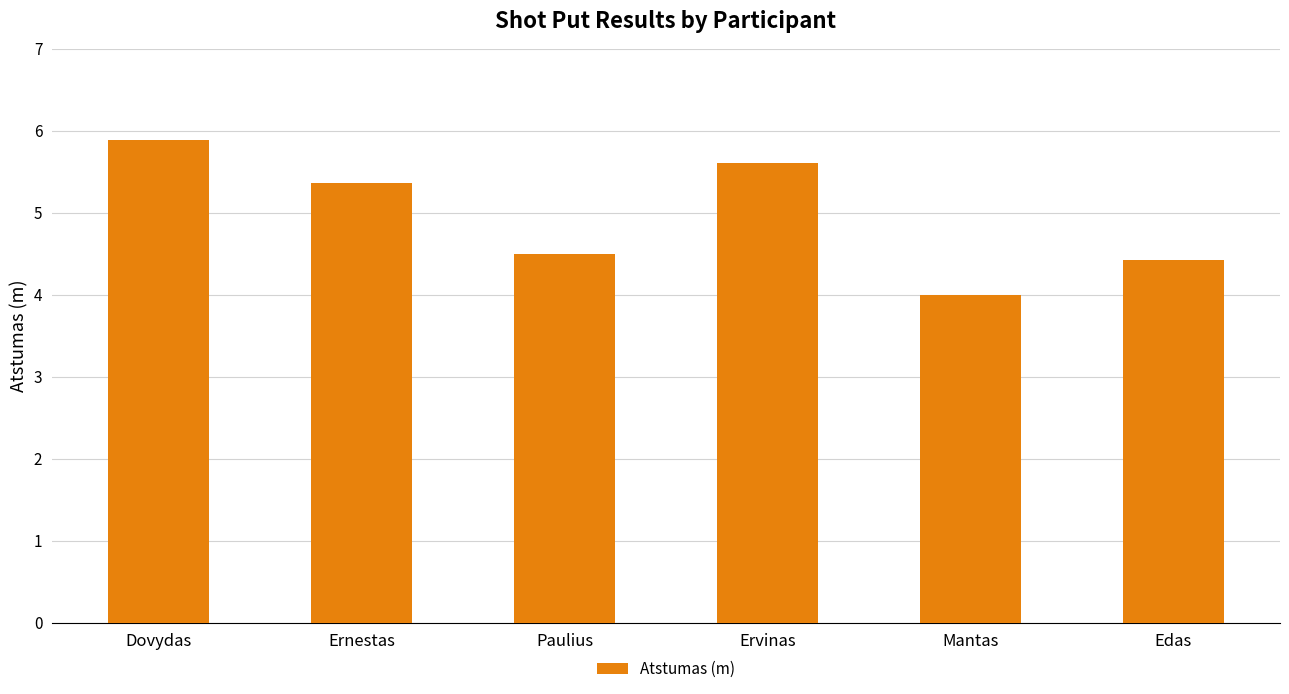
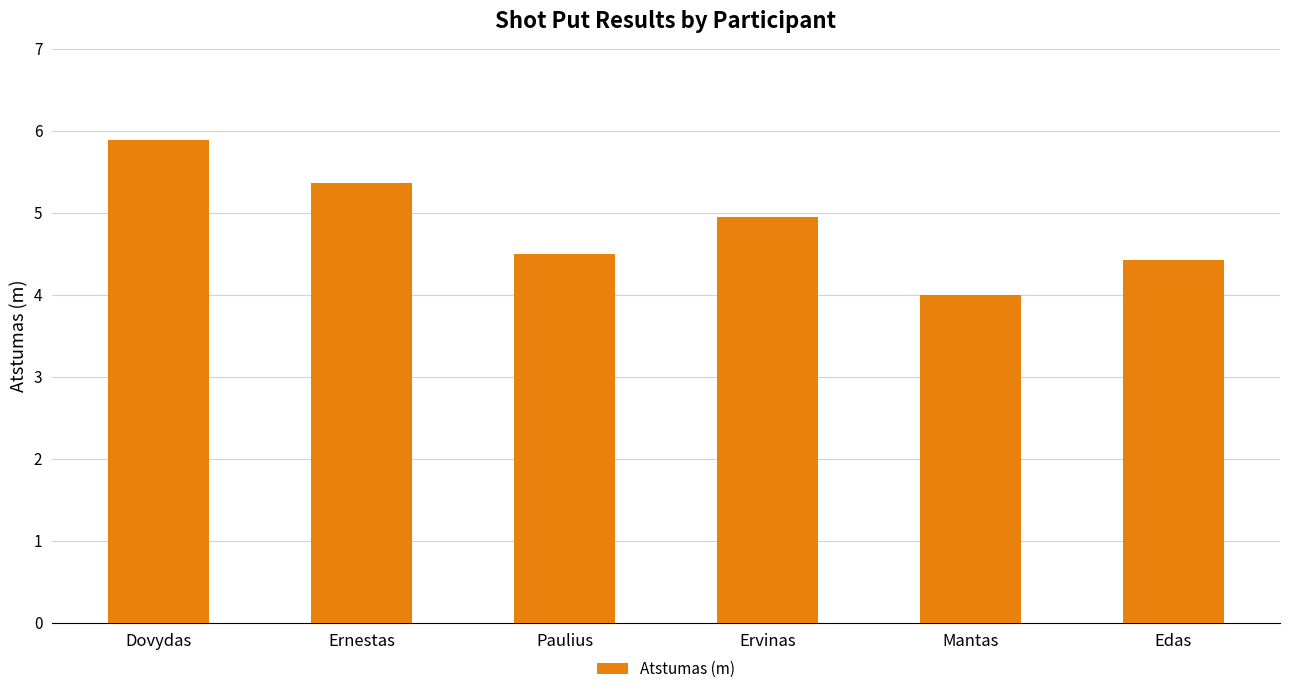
Ervinas: 5.6 -> 5.0
